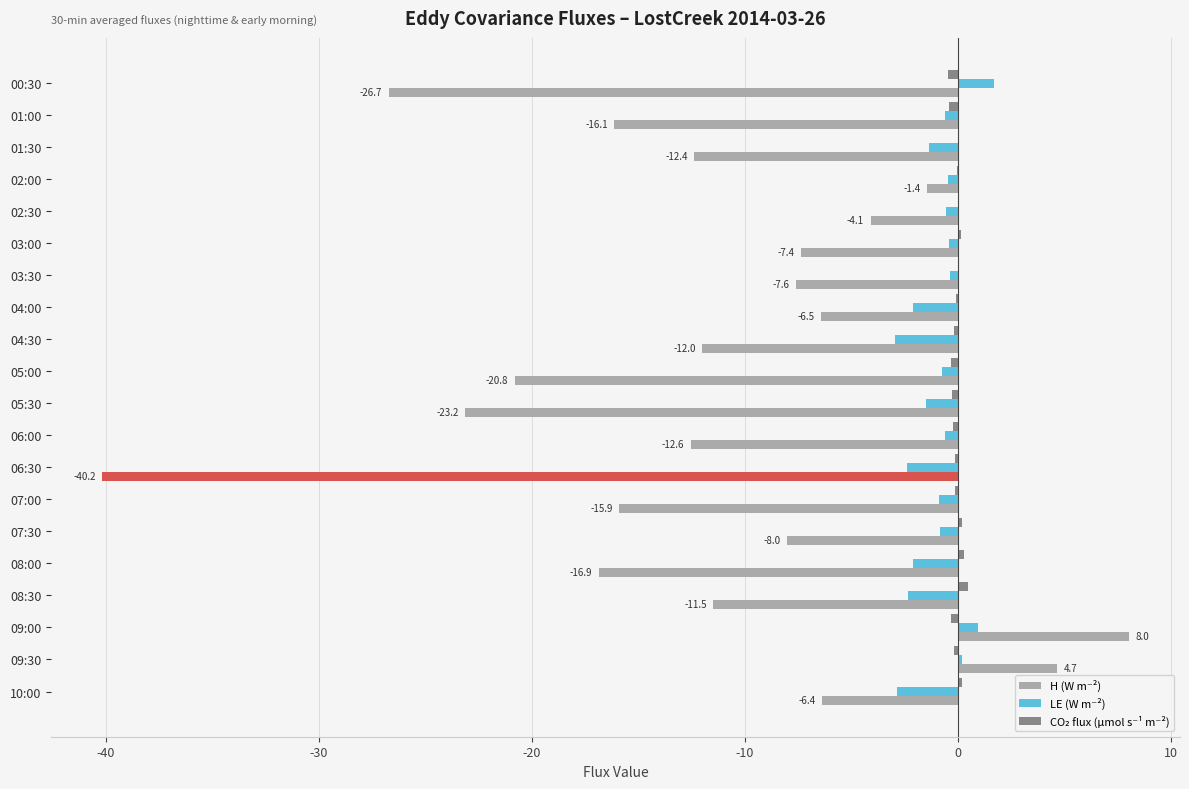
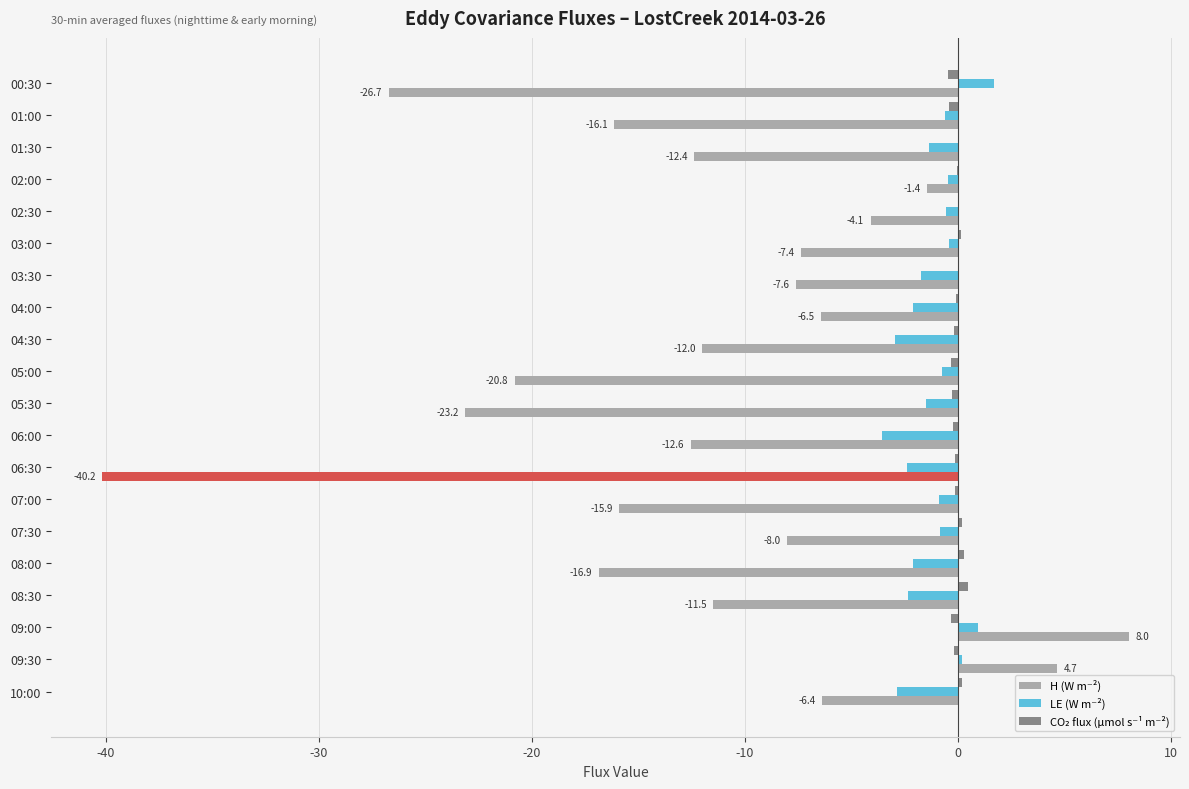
LE (W m⁻²), 03:30: -0.4 -> -1.8
LE (W m⁻²), 06:00: -0.6 -> -3.6
